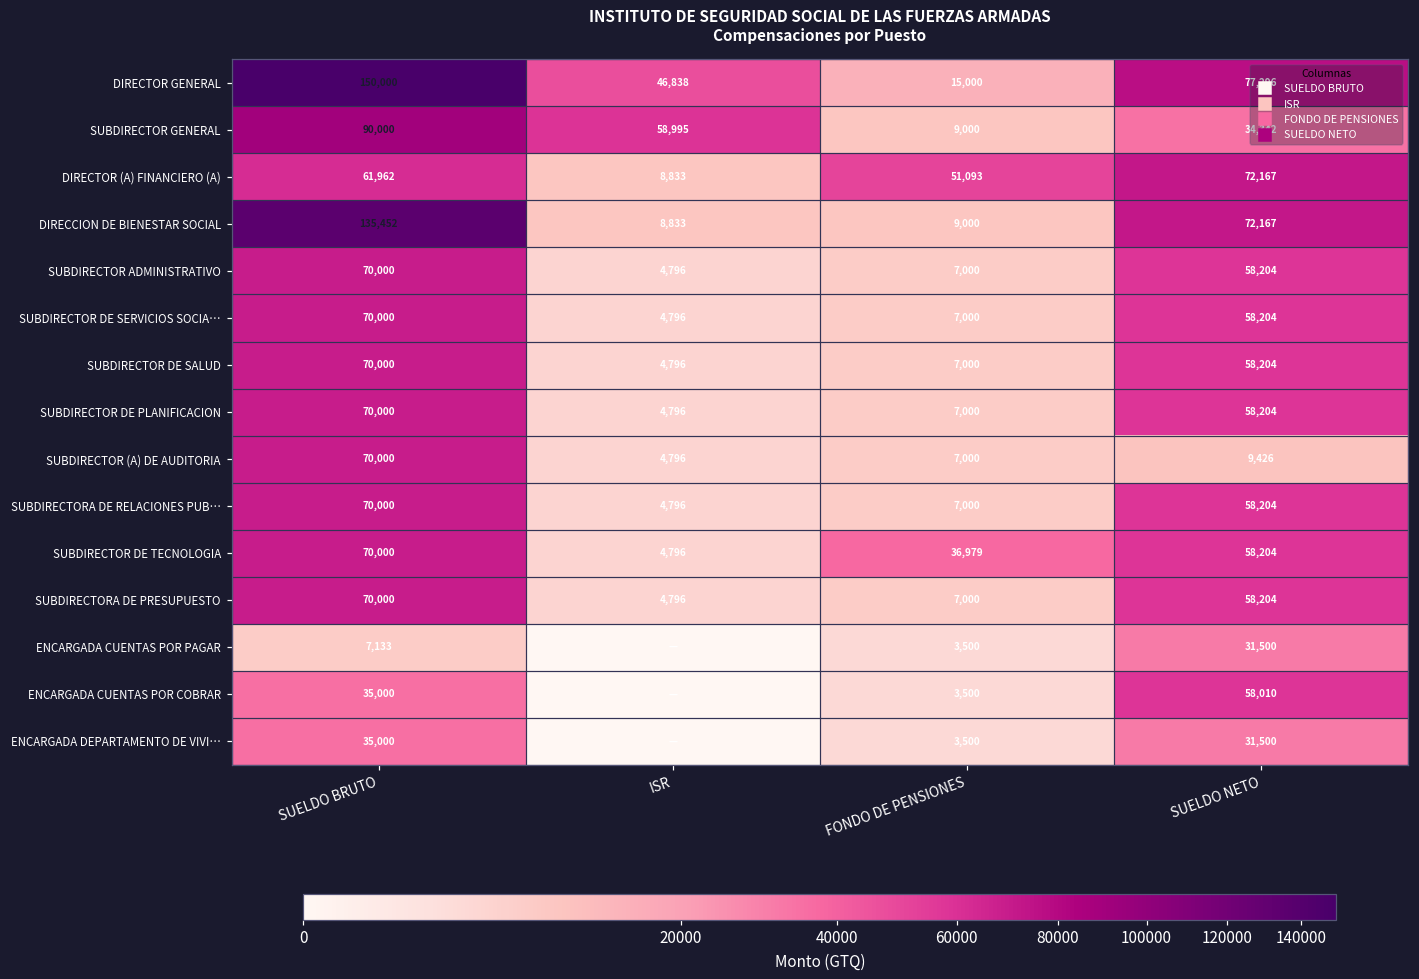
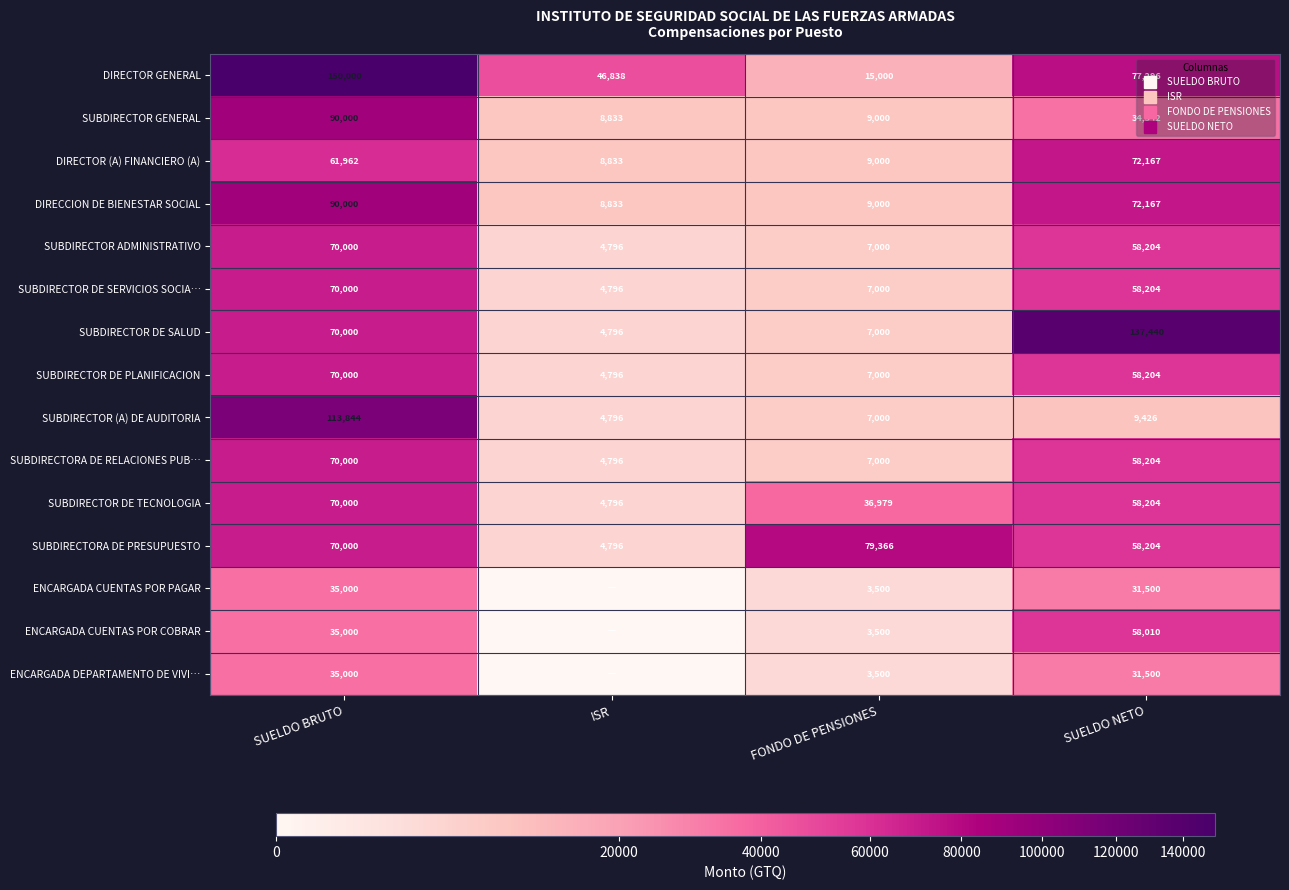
SUBDIRECTOR GENERAL, ISR: 58,995 -> 8,833
DIRECTOR (A) FINANCIERO (A), FONDO DE PENSIONES: 51,093 -> 9,000
DIRECCION DE BIENESTAR SOCIAL, SUELDO BRUTO: 135,452 -> 90,000
SUBDIRECTOR DE SALUD, SUELDO NETO: 58,204 -> 137,440
SUBDIRECTOR (A) DE AUDITORIA, SUELDO BRUTO: 70,000 -> 113,844
SUBDIRECTORA DE PRESUPUESTO, FONDO DE PENSIONES: 7,000 -> 79,366
ENCARGADA CUENTAS POR PAGAR, SUELDO BRUTO: 7,133 -> 35,000
